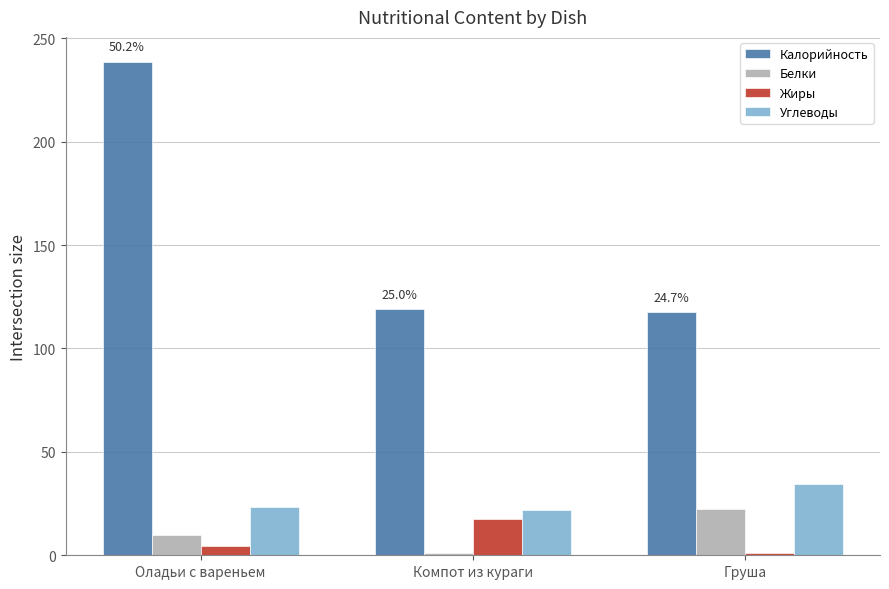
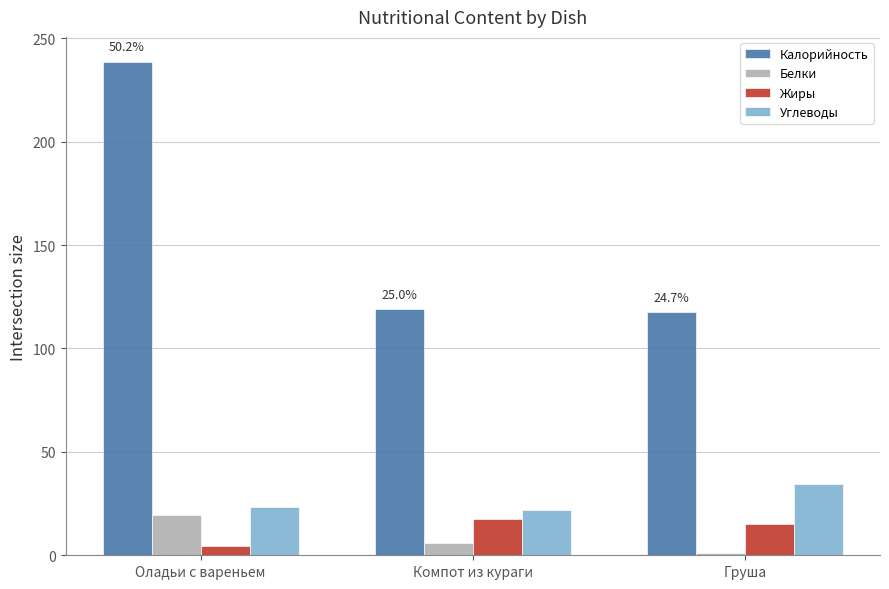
Белки, Оладьи с вареньем: 10 -> 20
Белки, Компот из кураги: 1 -> 6
Белки, Груша: 22 -> 1
Жиры, Груша: 1 -> 15
